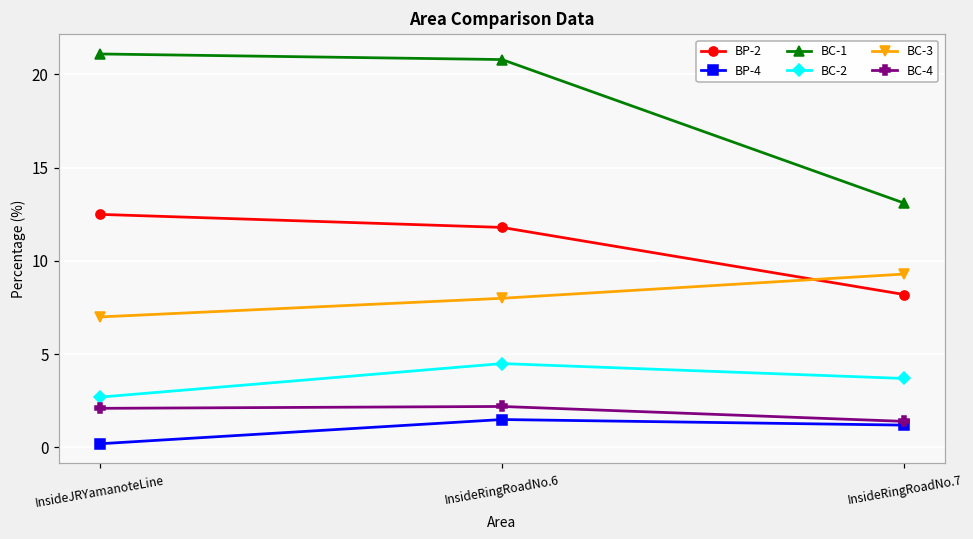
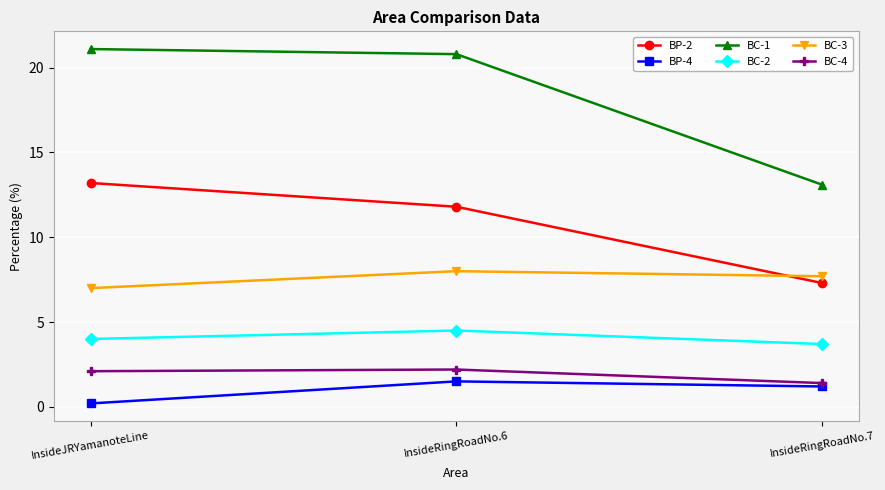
BP-2, InsideJRYamanoteLine: 12.5 -> 13.2
BC-2, InsideJRYamanoteLine: 2.7 -> 4.0
BP-2, InsideRingRoadNo.7: 8.2 -> 7.3
BC-3, InsideRingRoadNo.7: 9.3 -> 7.7
